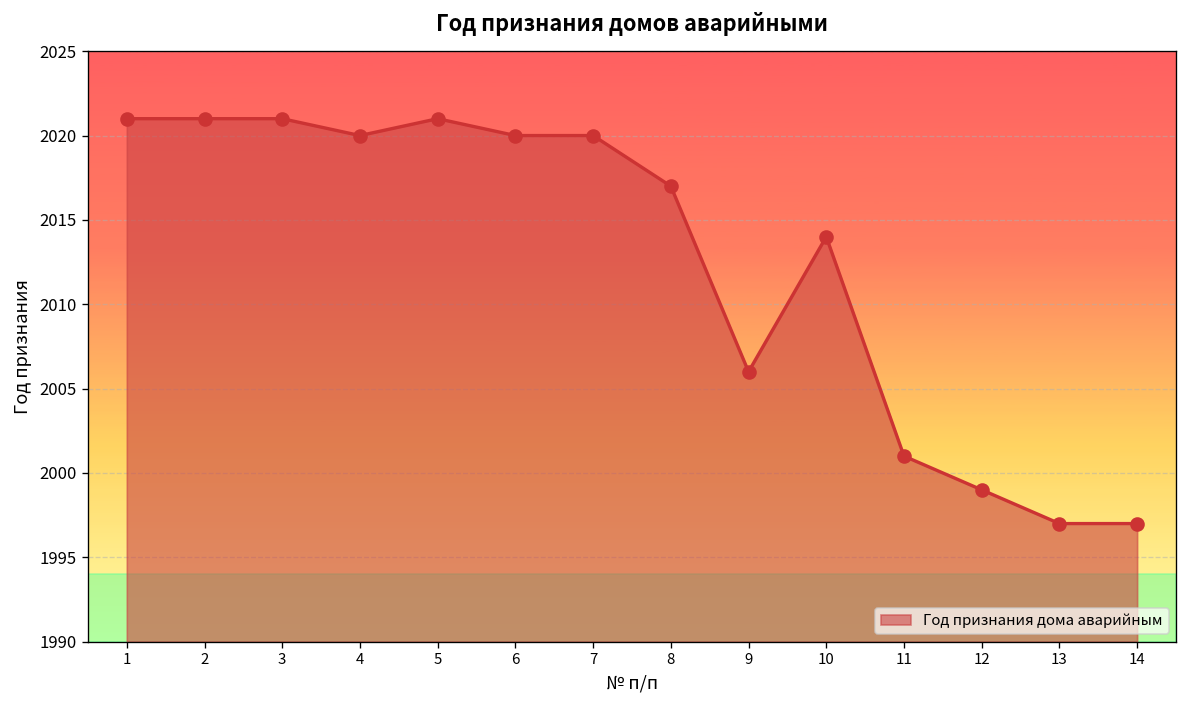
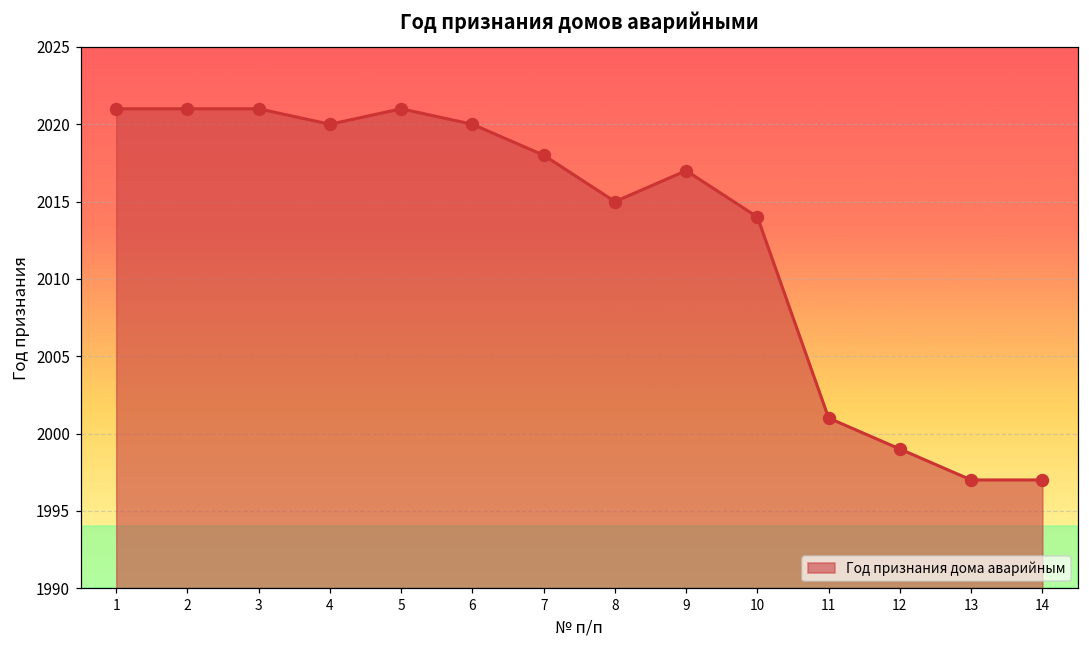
7: 2020 -> 2018
8: 2017 -> 2015
9: 2006 -> 2017
